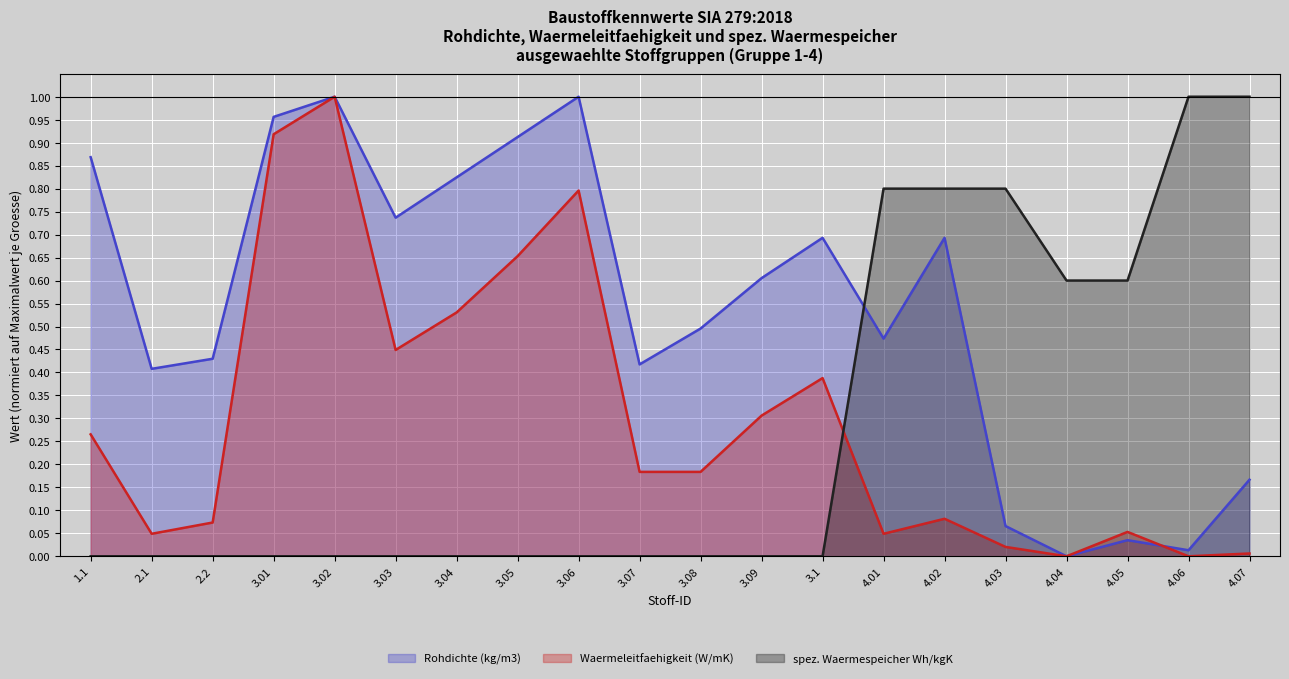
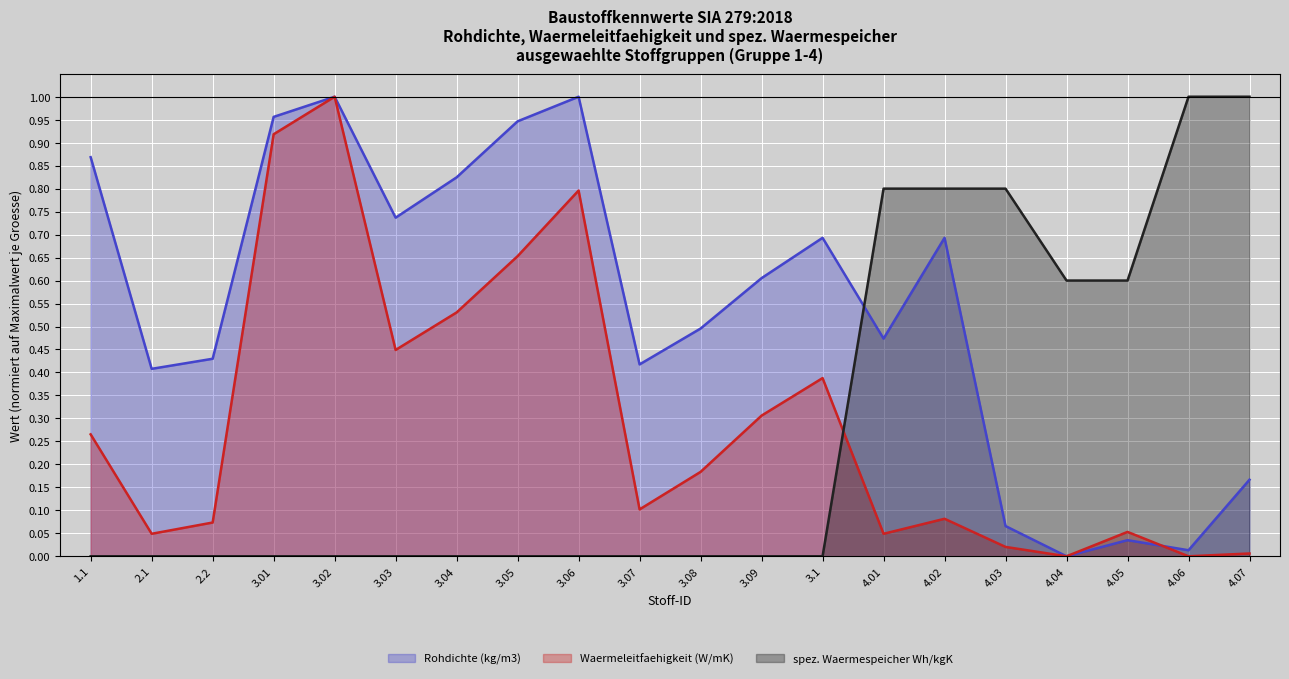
Rohdichte (kg/m3), 3.05: 0.91 -> 0.95
Waermeleitfaehigkeit (W/mK), 3.07: 0.18 -> 0.10
